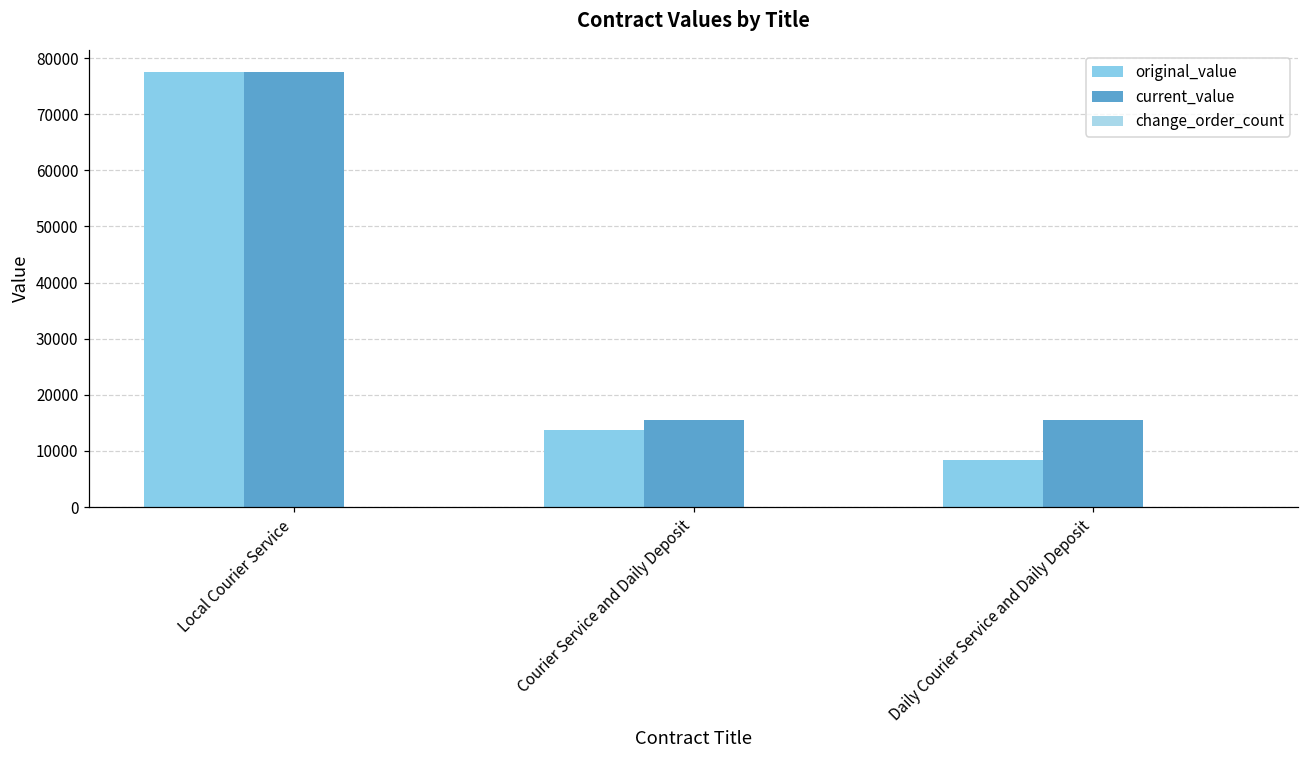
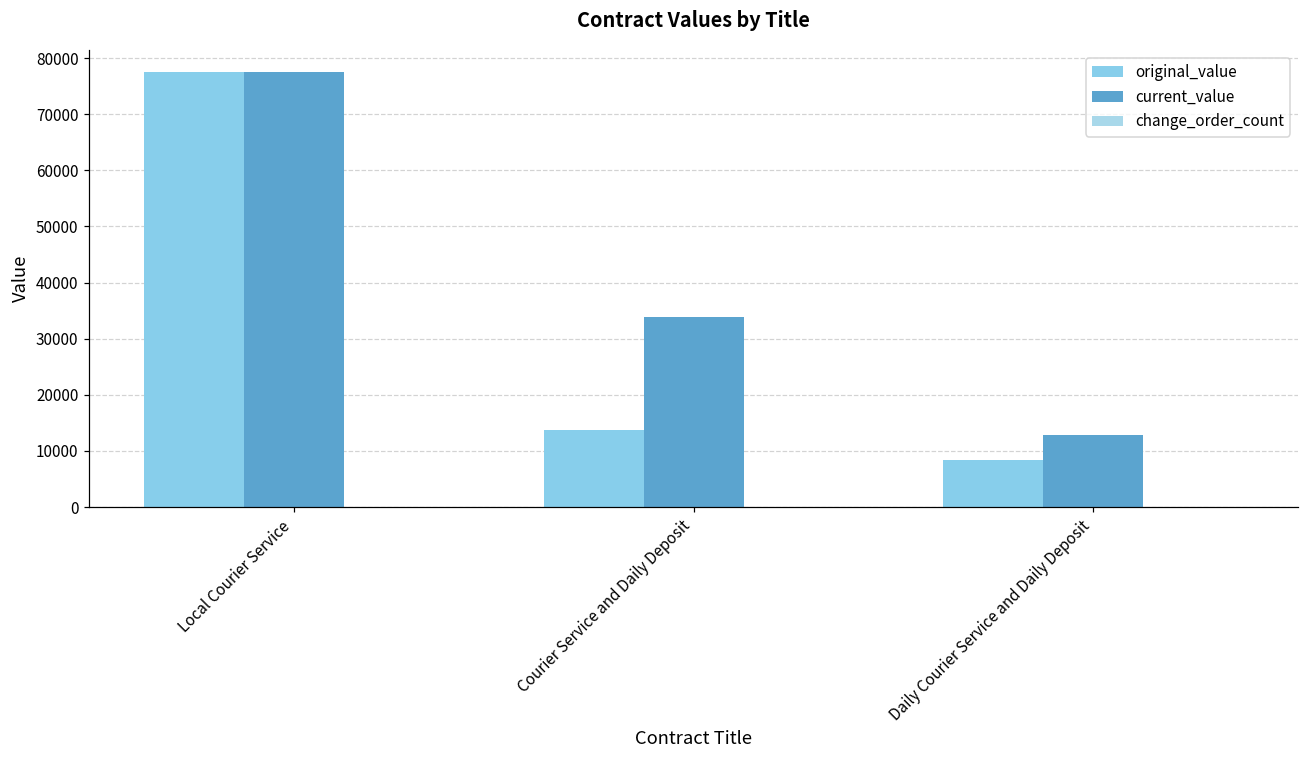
current_value, Courier Service and Daily Deposit: 16000 -> 34000
current_value, Daily Courier Service and Daily Deposit: 16000 -> 13000
